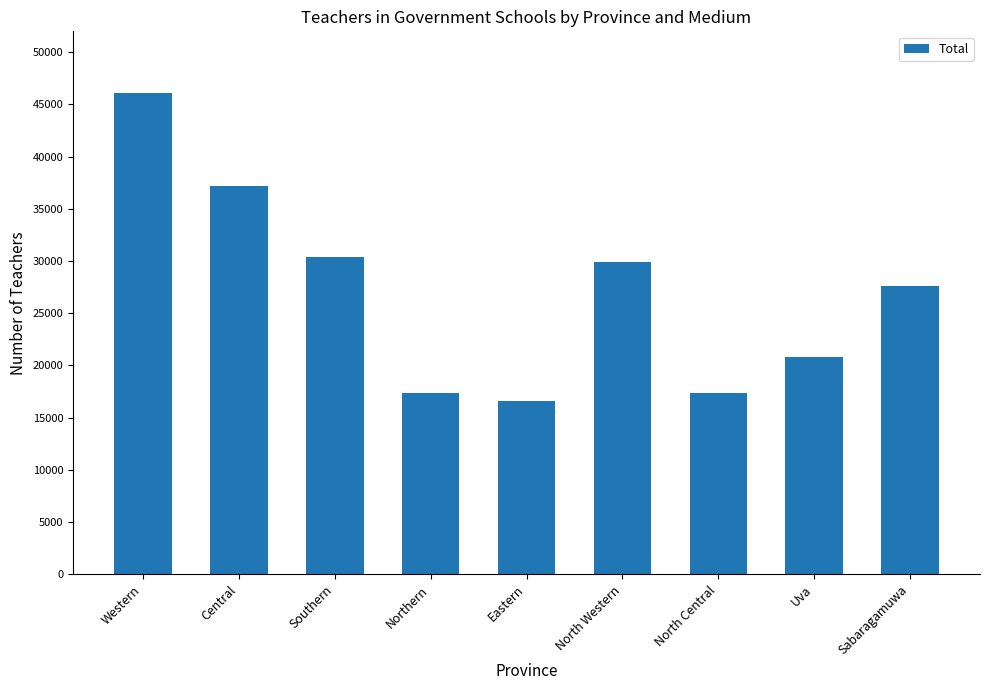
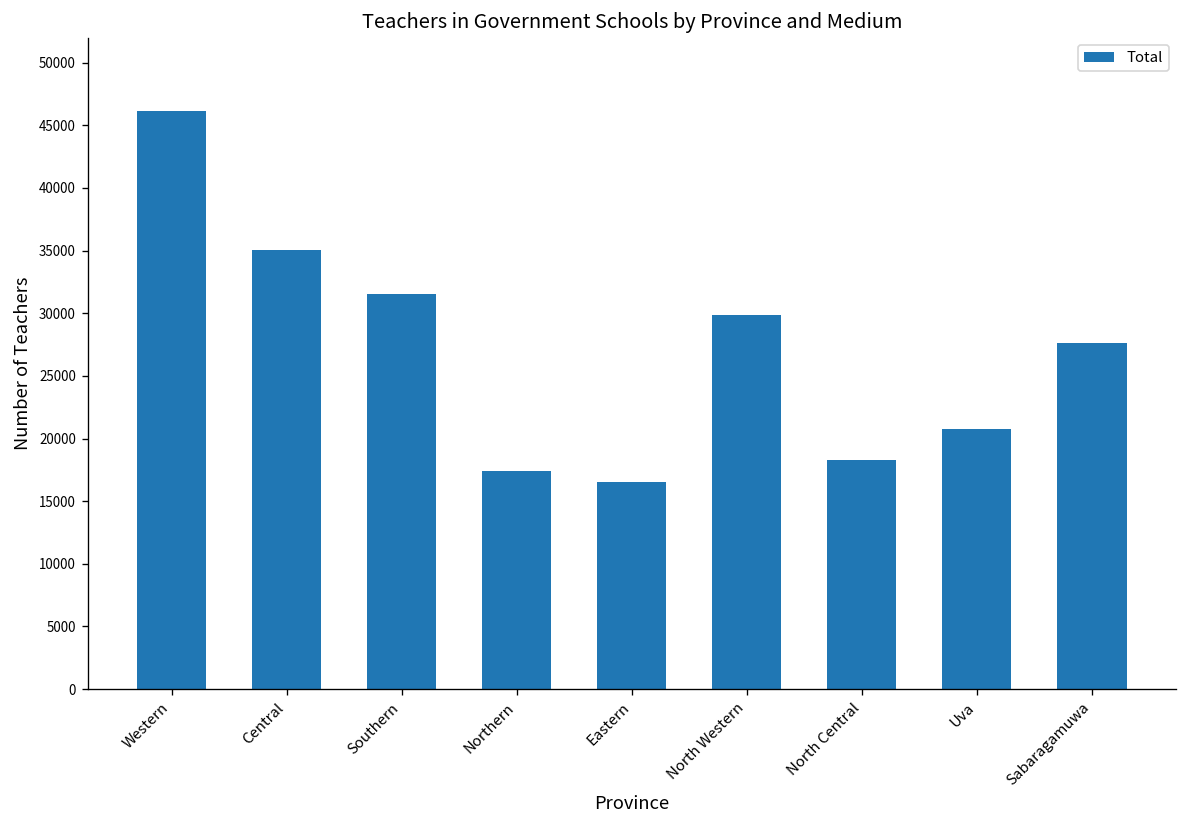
Central: 37200 -> 35100
Southern: 30300 -> 31500
North Central: 17400 -> 18300
